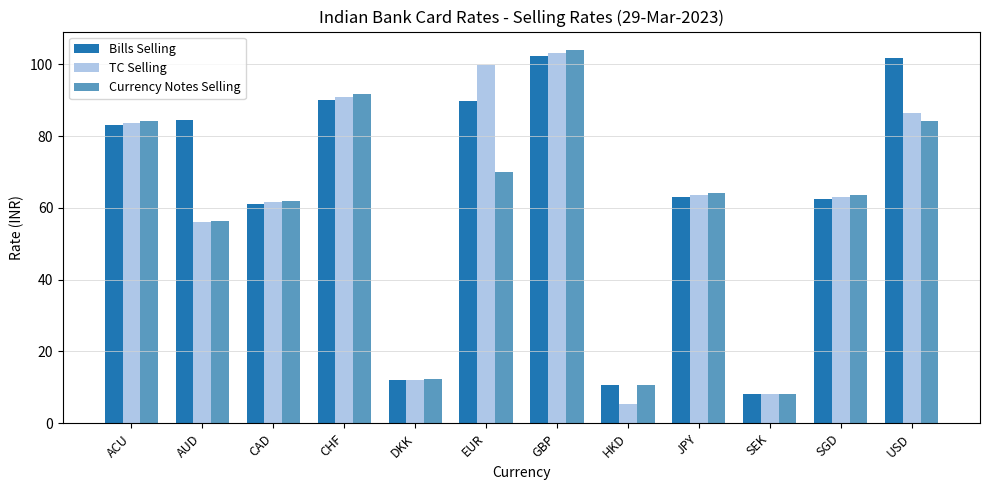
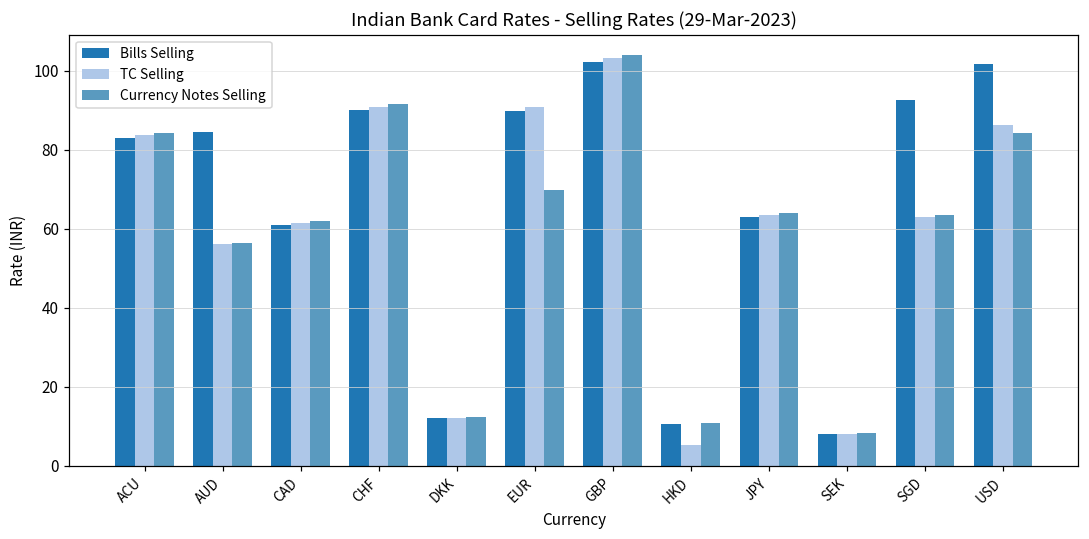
TC Selling, EUR: 100 -> 91
Bills Selling, SGD: 62 -> 93
